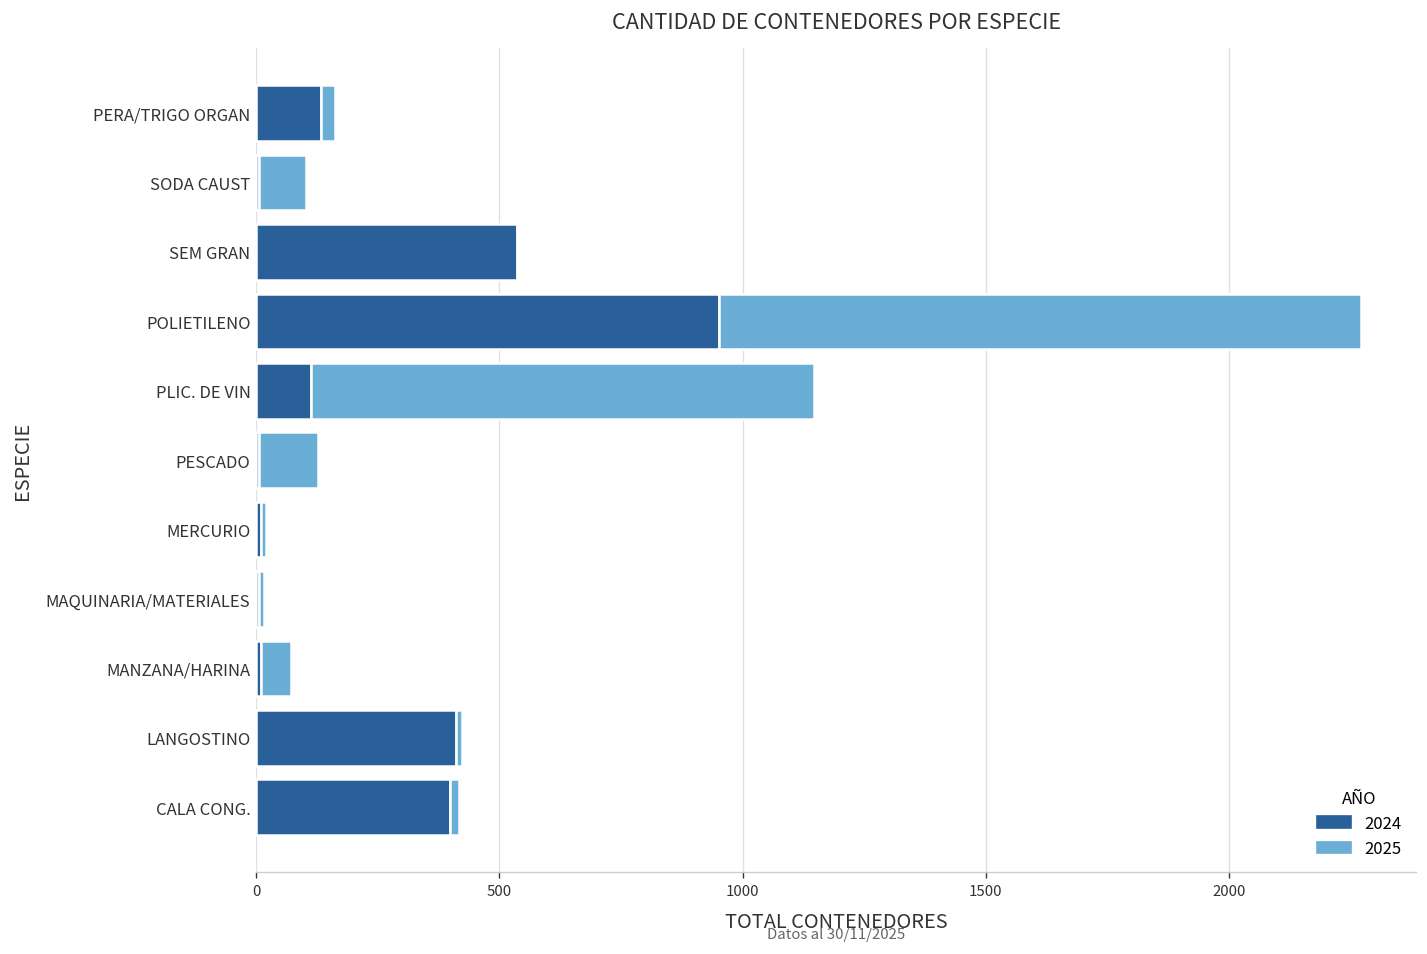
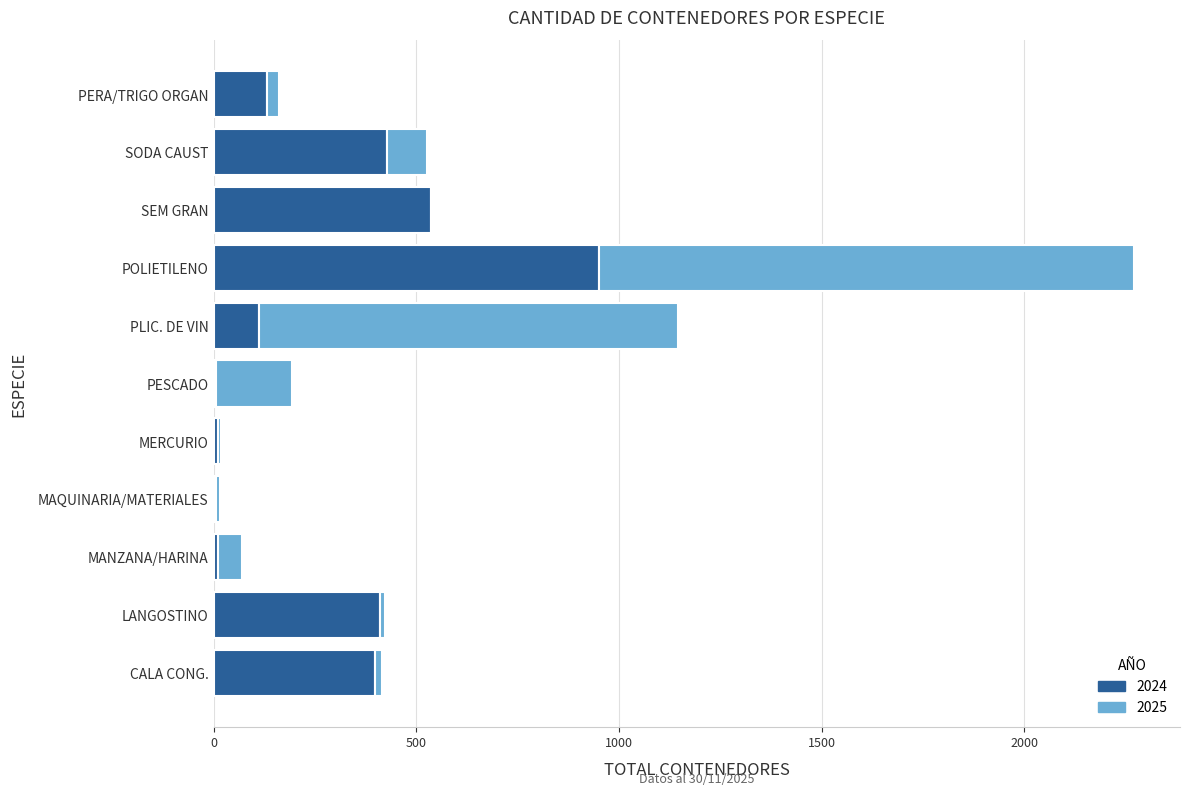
2024, SODA CAUST: 10 -> 430
2025, PESCADO: 120 -> 190
